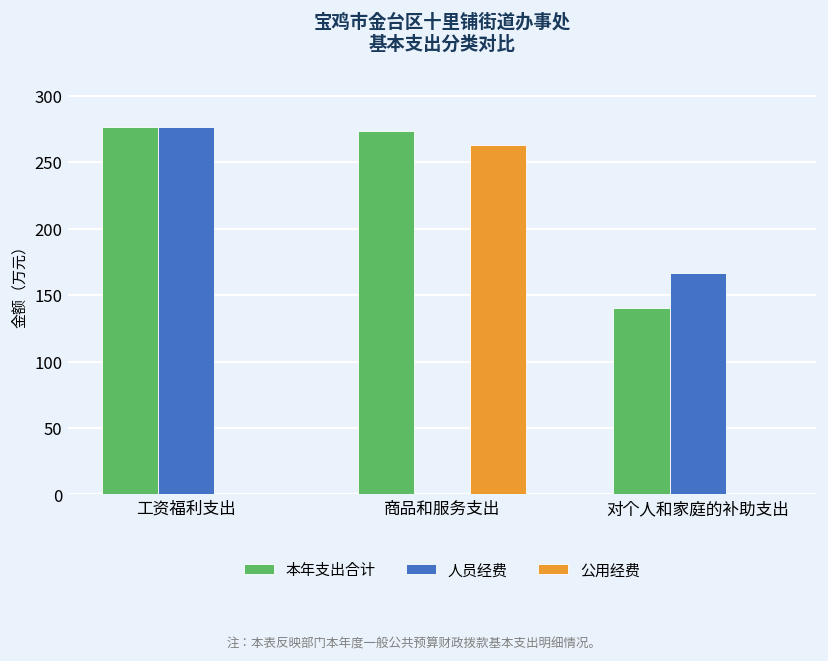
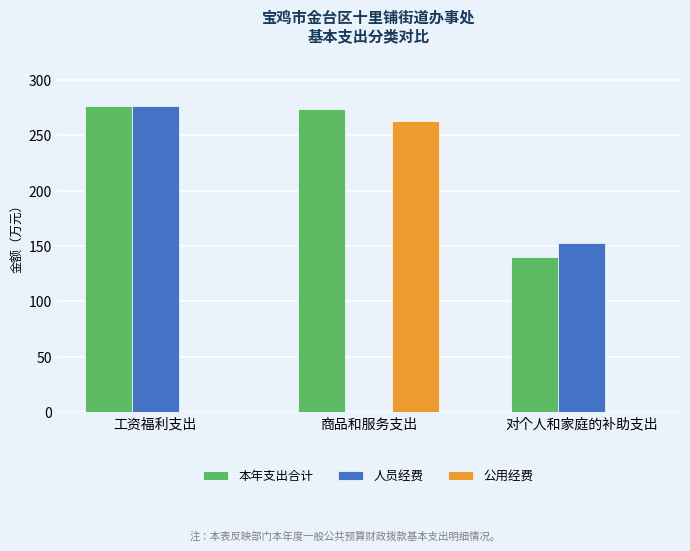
人员经费, 对个人和家庭的补助支出: 167 -> 153
